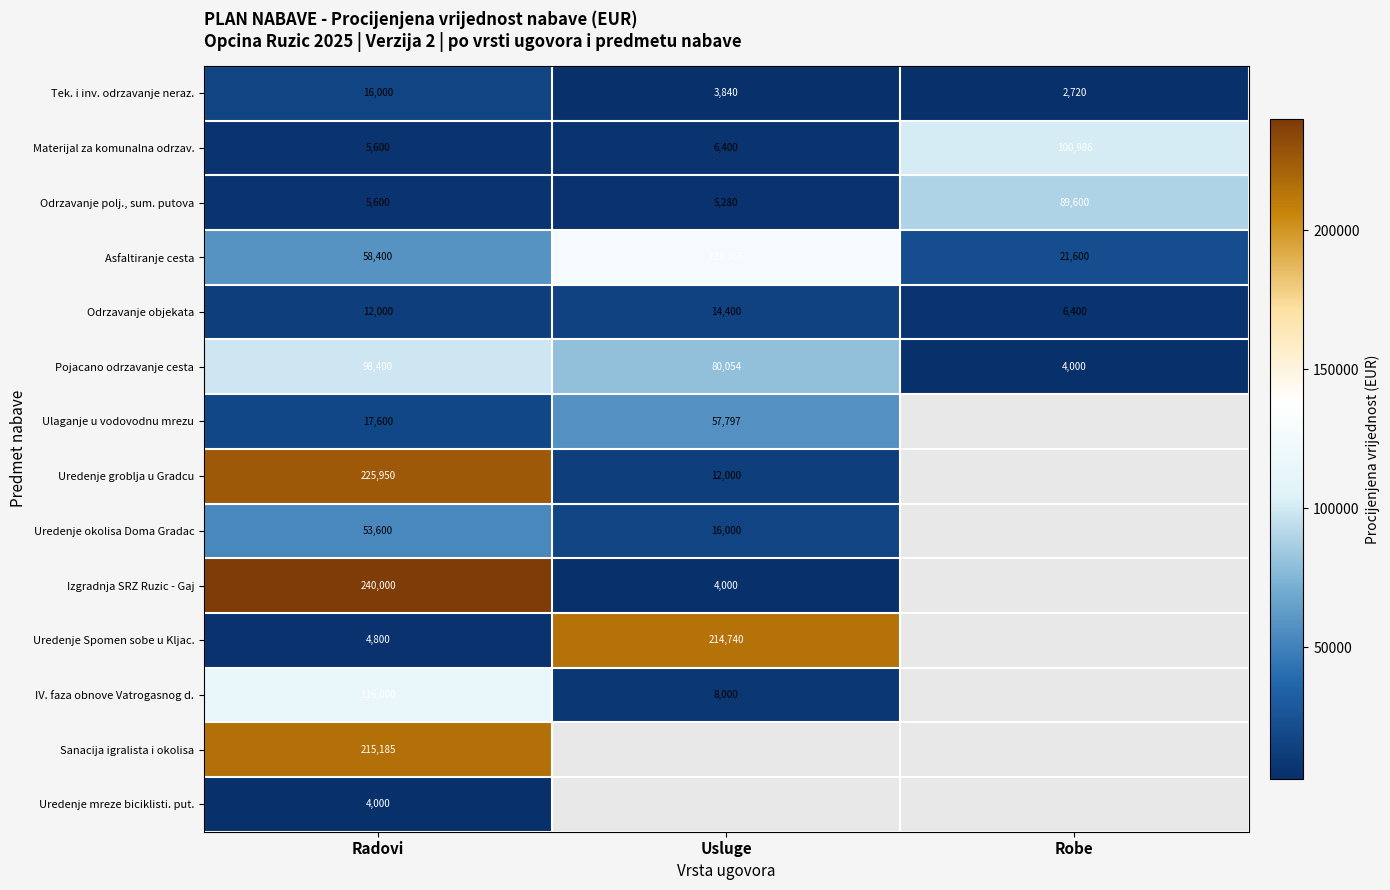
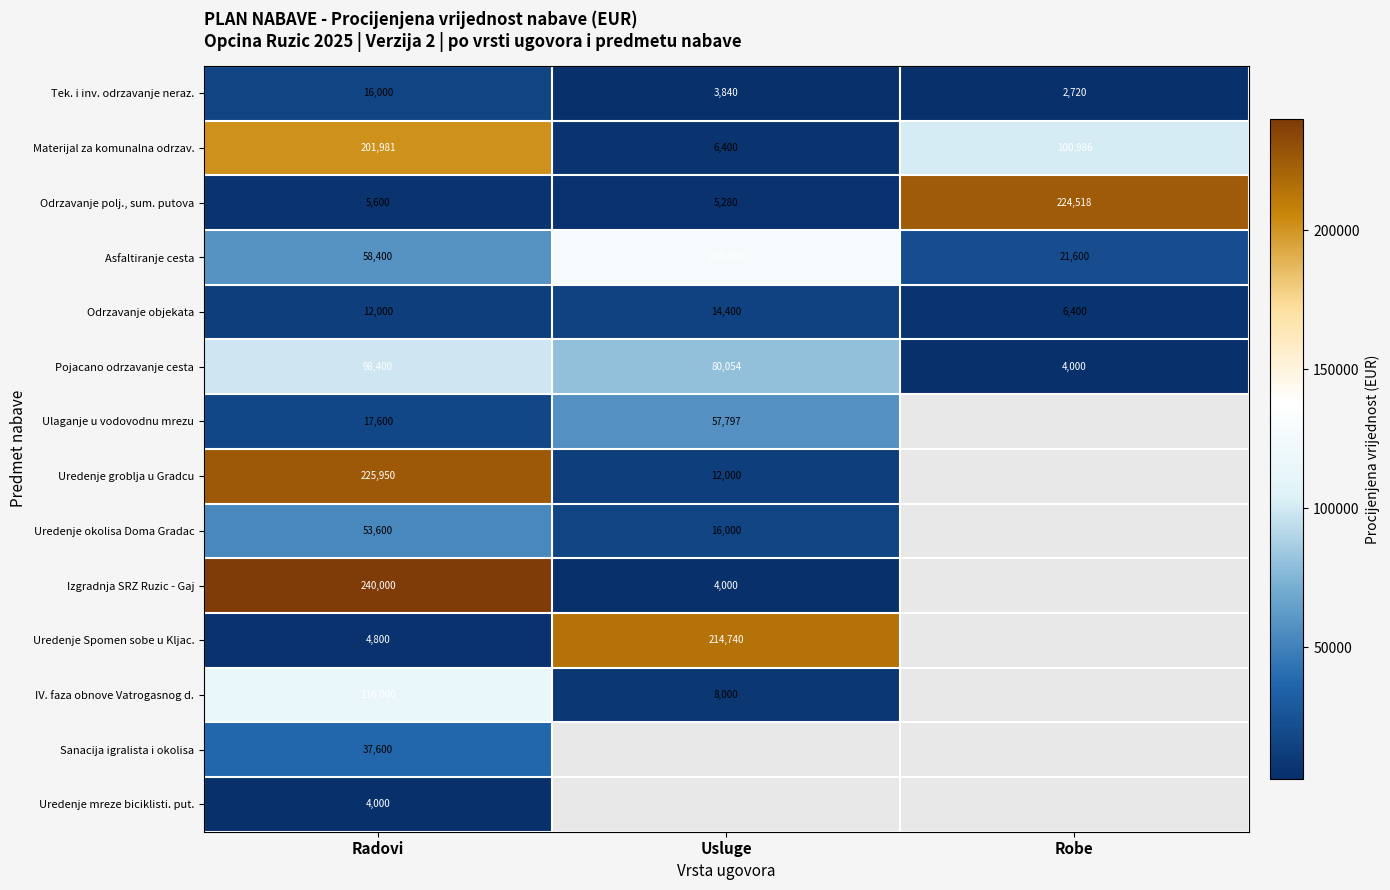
Materijal za komunalna odrzav., Radovi: 5,600 -> 201,981
Odrzavanje polj., sum. putova, Robe: 89,600 -> 224,518
Sanacija igralista i okolisa, Radovi: 215,185 -> 37,600
